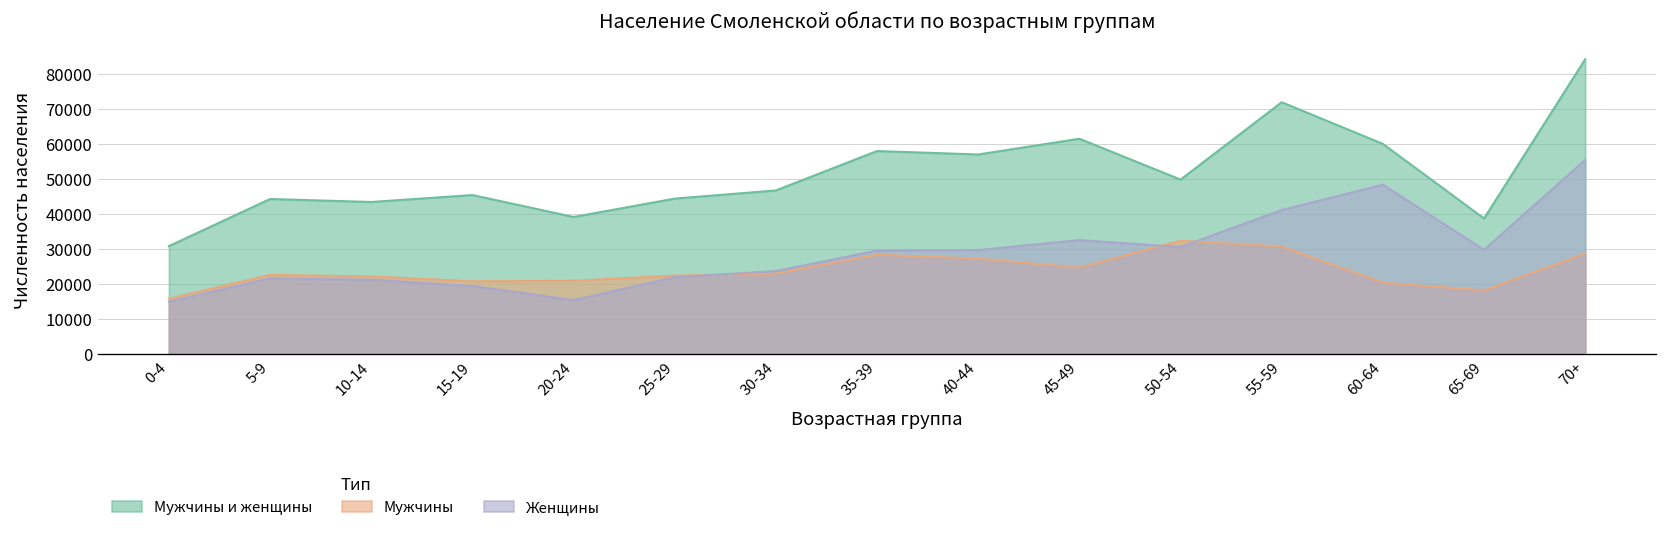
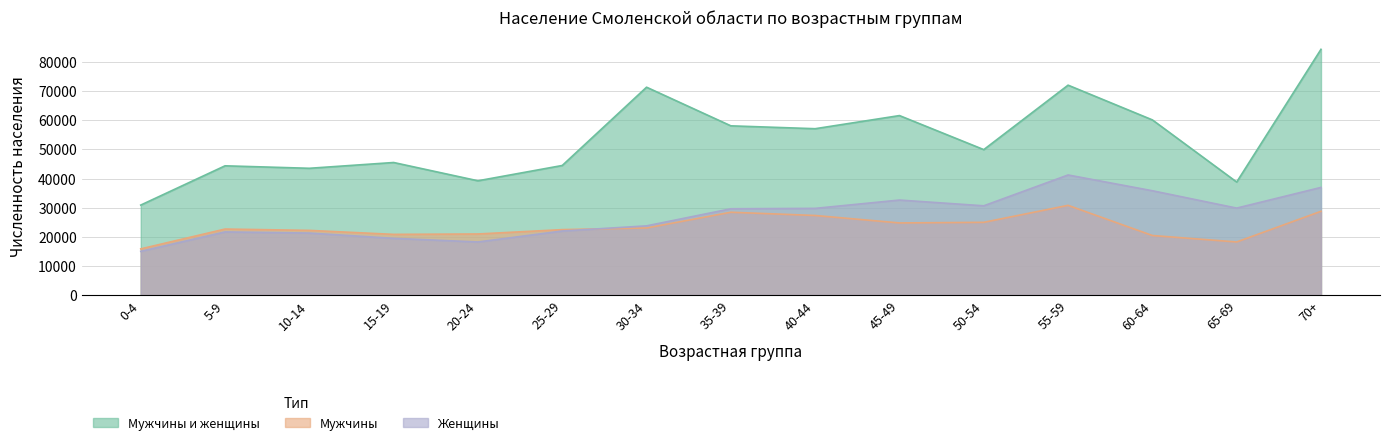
Женщины, 20-24: 15000 -> 18000
Мужчины и женщины, 30-34: 47000 -> 71000
Мужчины, 50-54: 32000 -> 25000
Женщины, 60-64: 48000 -> 36000
Женщины, 70+: 56000 -> 37000
